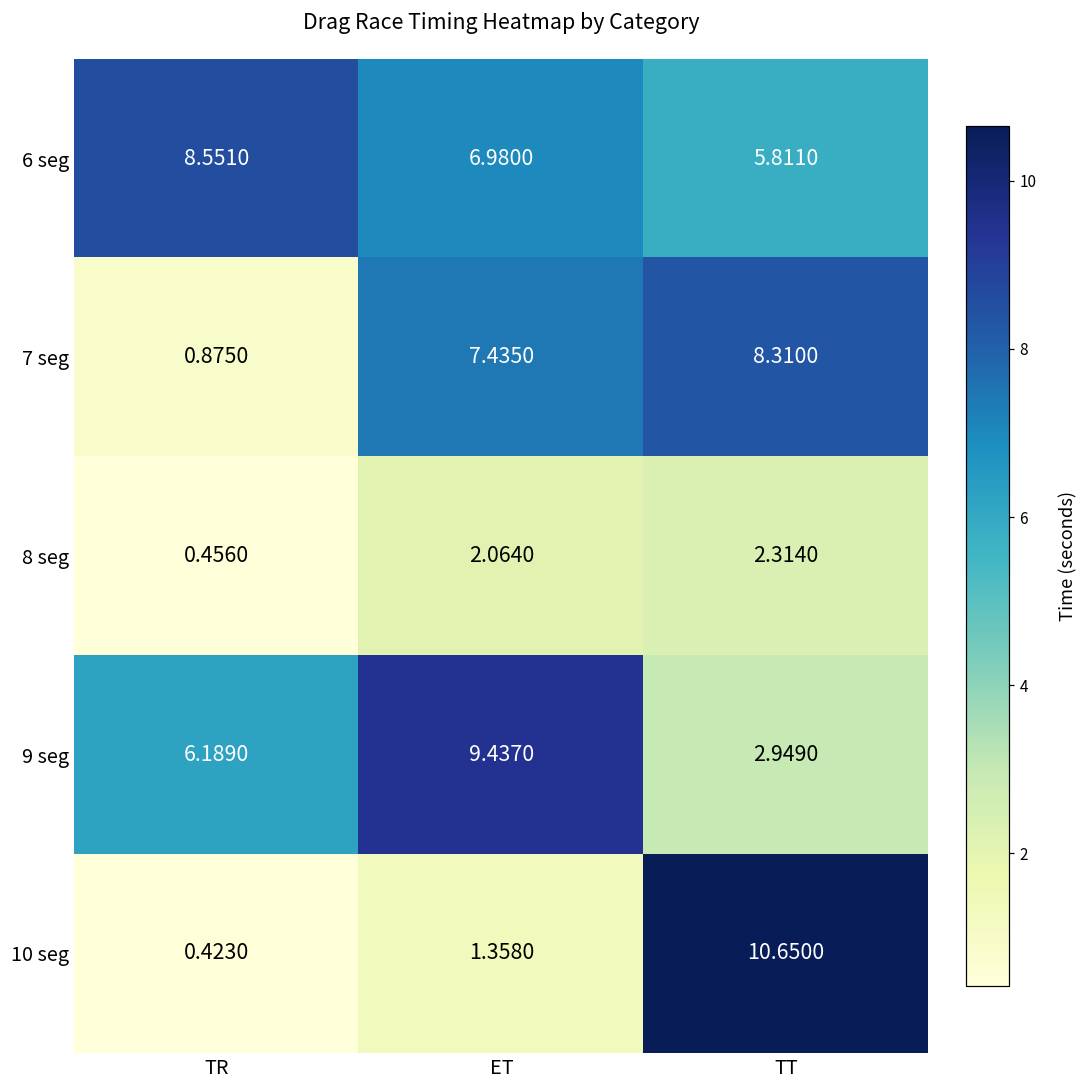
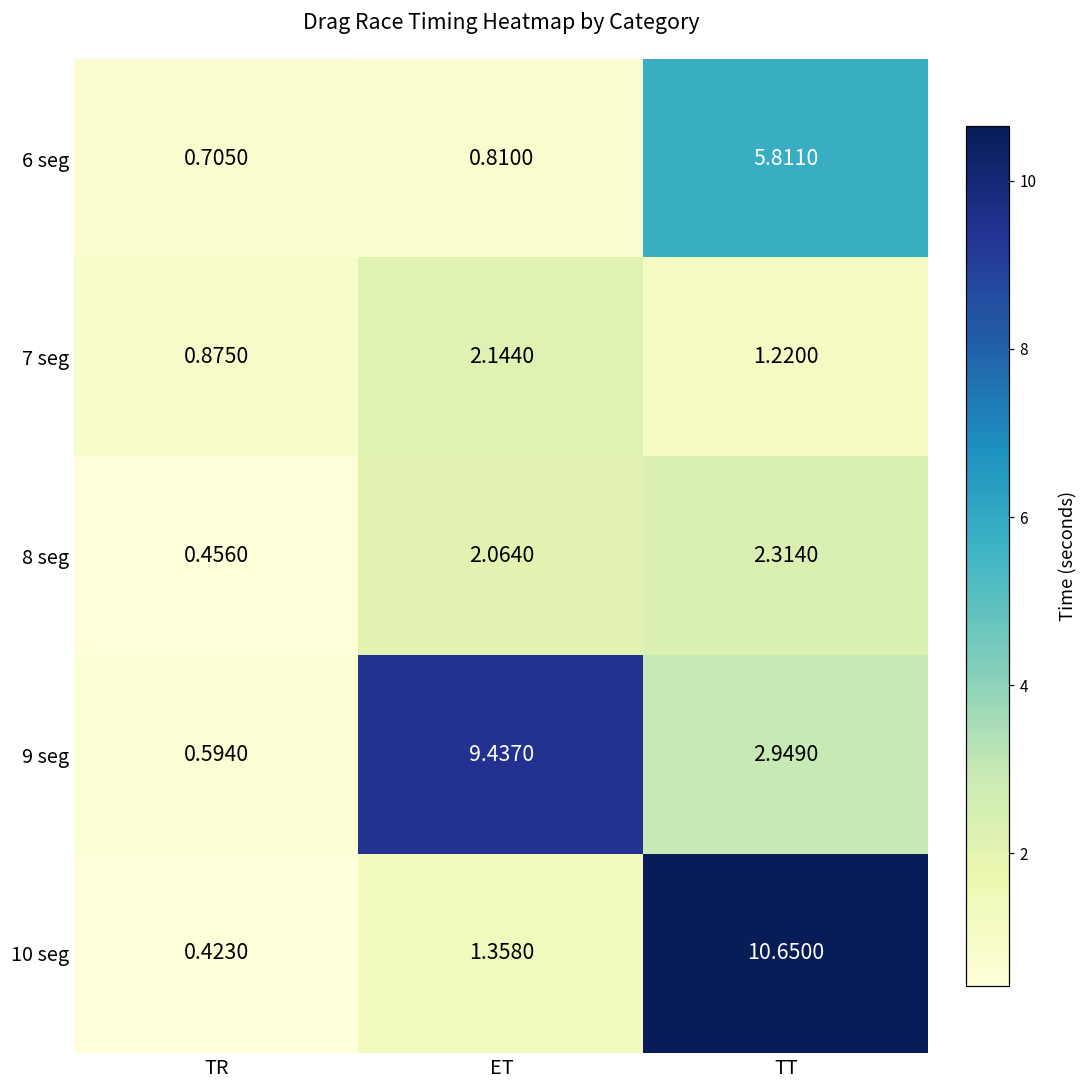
6 seg, TR: 8.5510 -> 0.7050
6 seg, ET: 6.9800 -> 0.8100
7 seg, ET: 7.4350 -> 2.1440
7 seg, TT: 8.3100 -> 1.2200
9 seg, TR: 6.1890 -> 0.5940
